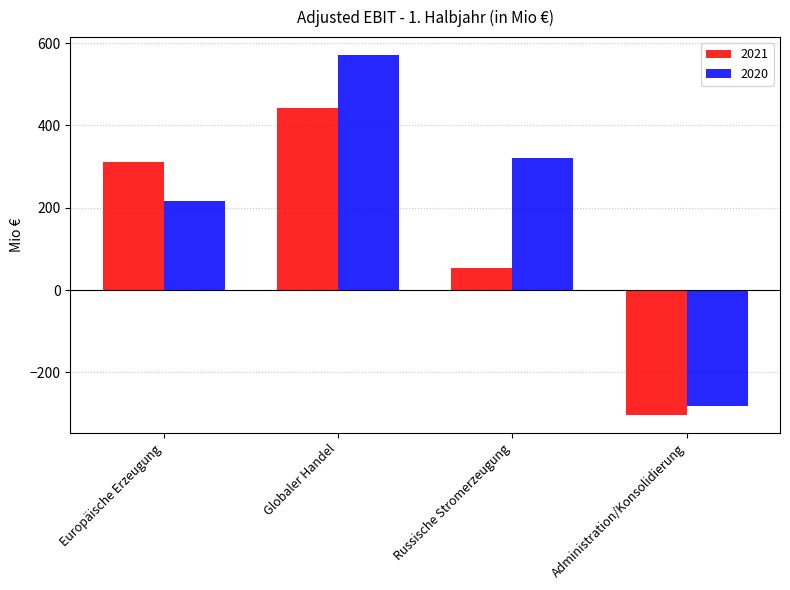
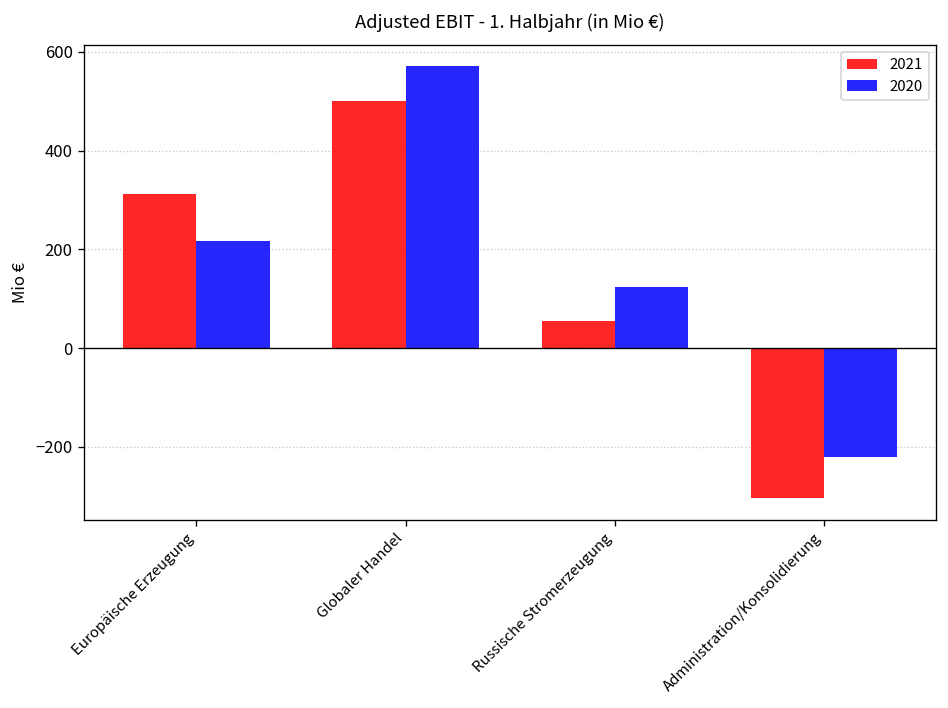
2021, Globaler Handel: 440 -> 500
2020, Russische Stromerzeugung: 320 -> 120
2020, Administration/Konsolidierung: -280 -> -220
